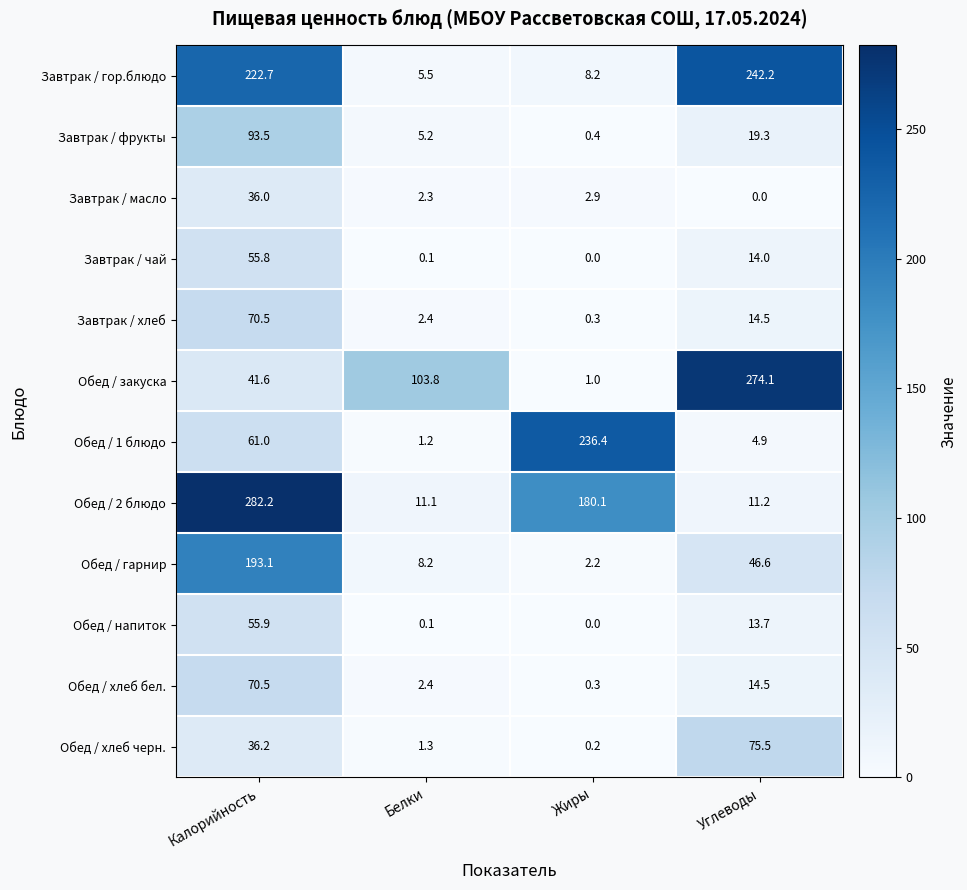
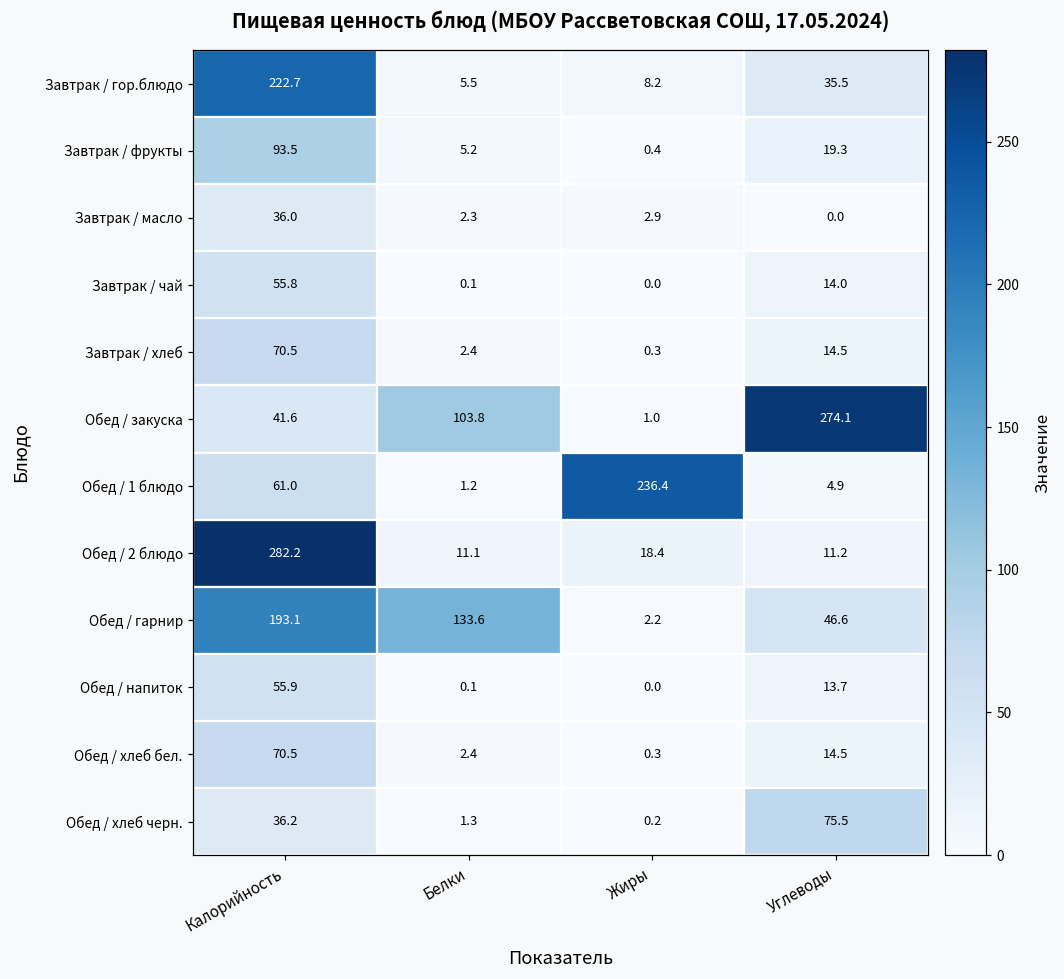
Завтрак / гор.блюдо, Углеводы: 242.2 -> 35.5
Обед / 2 блюдо, Жиры: 180.1 -> 18.4
Обед / гарнир, Белки: 8.2 -> 133.6
